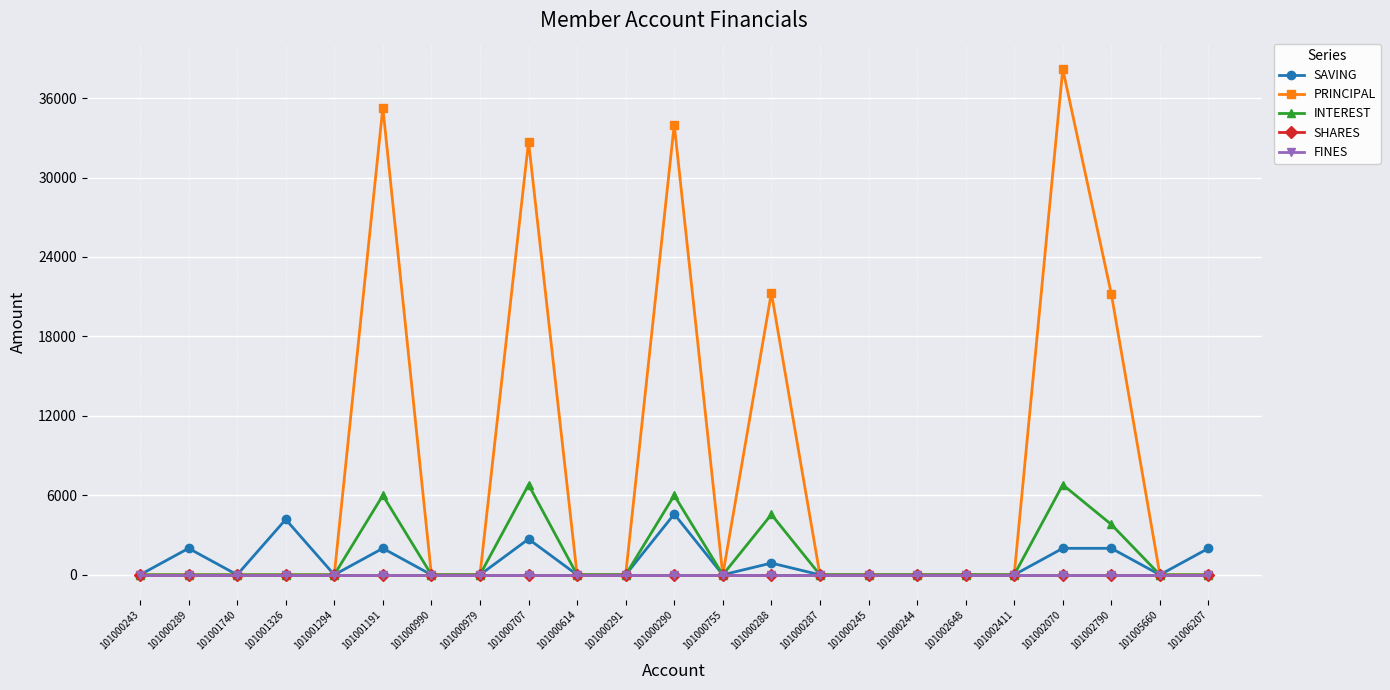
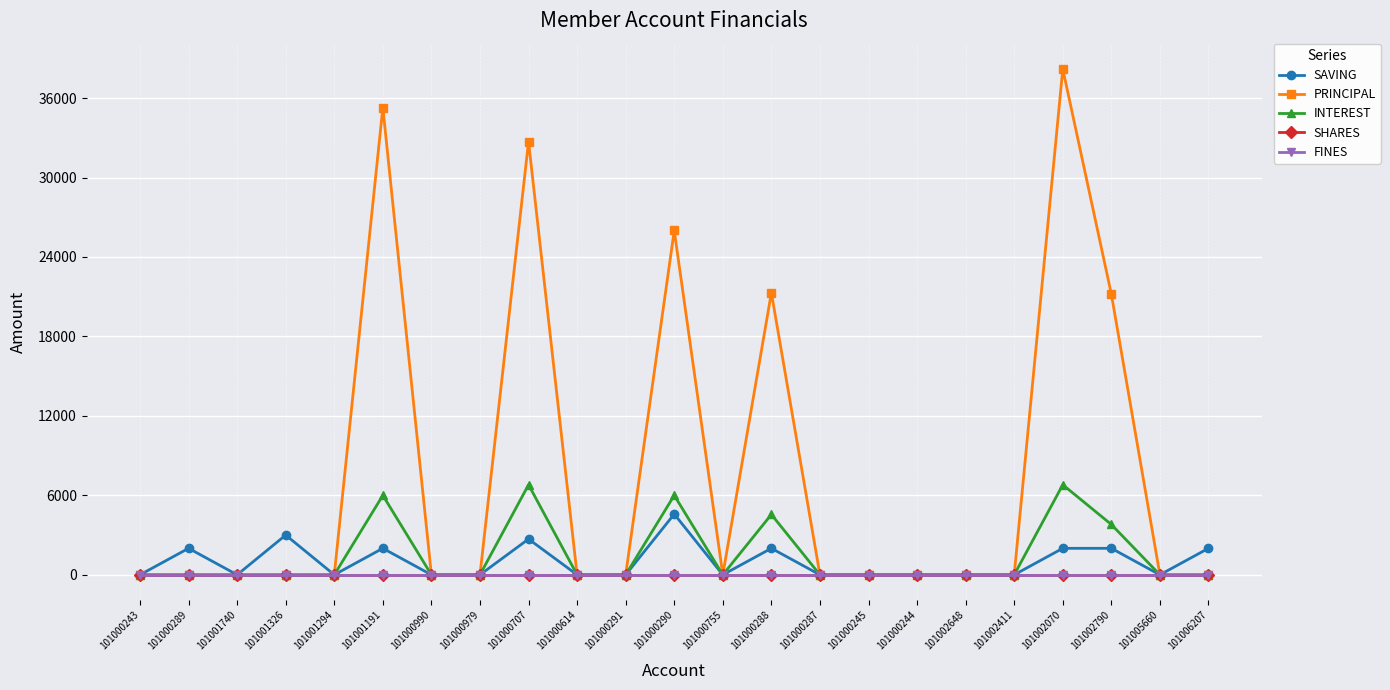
SAVING, 101001326: 4200 -> 3000
PRINCIPAL, 101000290: 34000 -> 26000
SAVING, 101000288: 900 -> 2000
